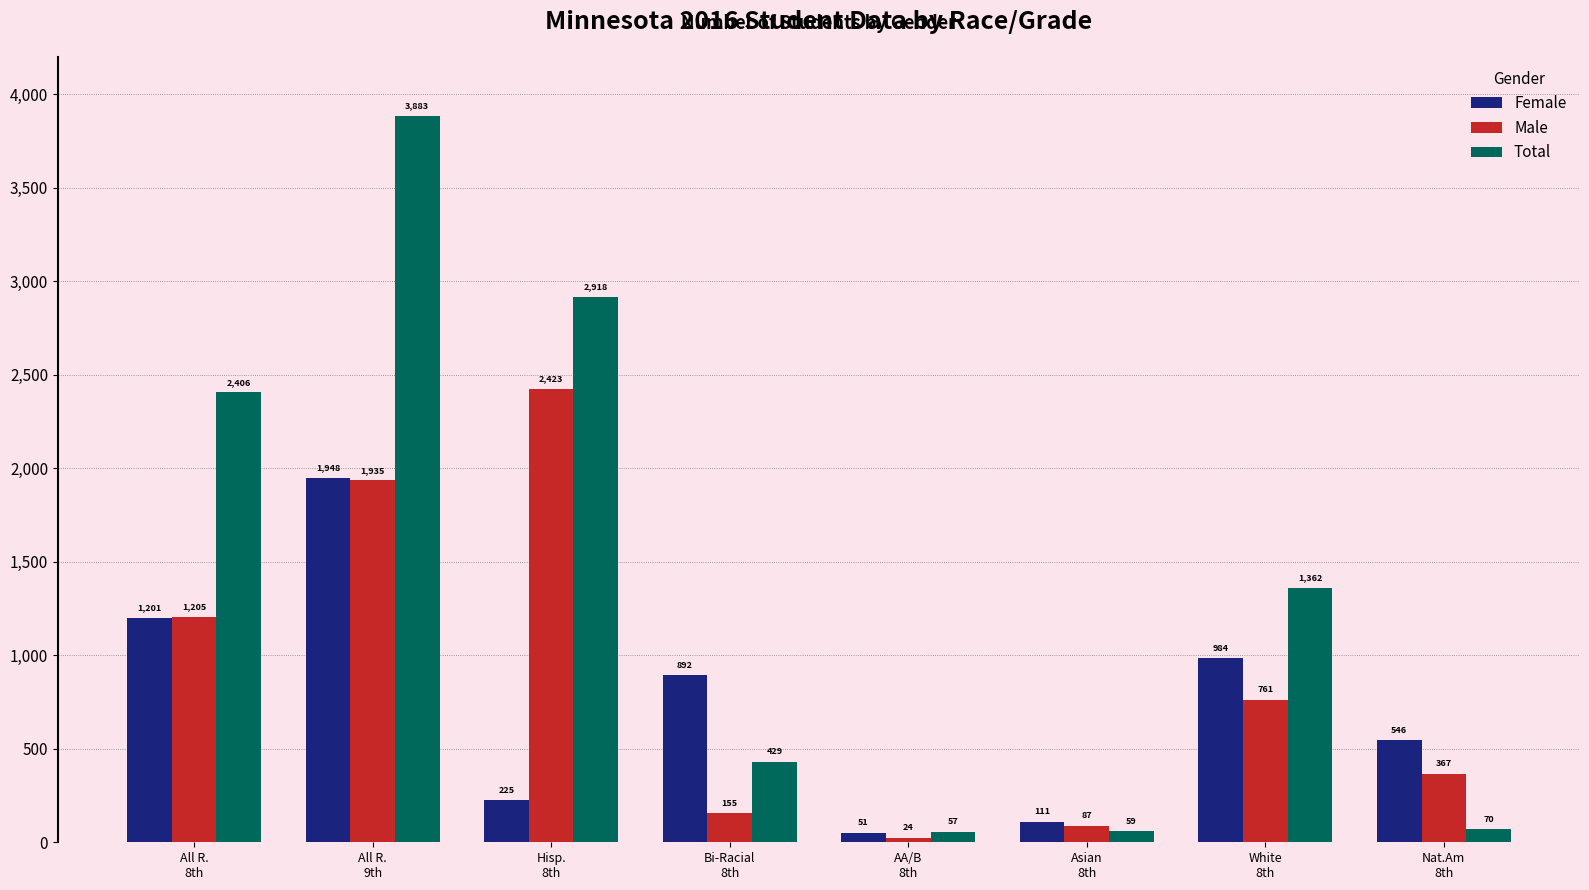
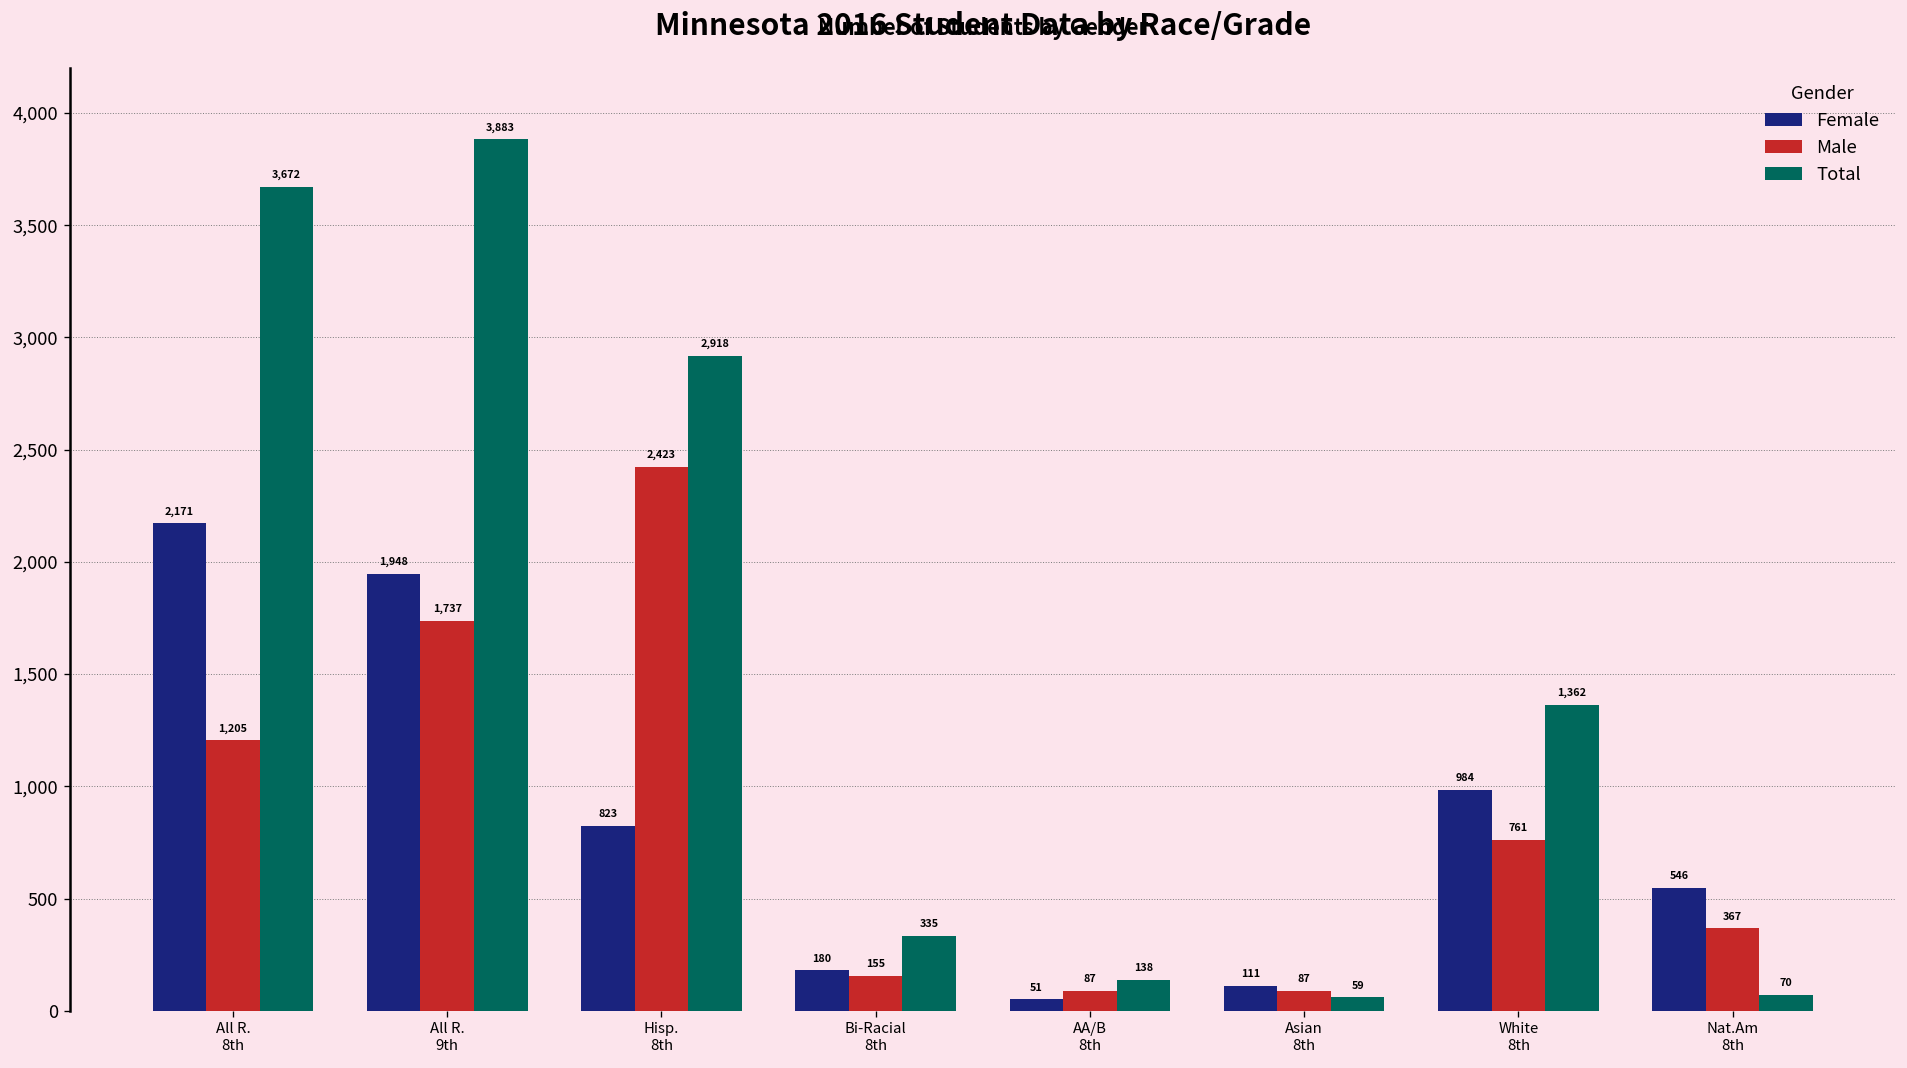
Female, All R. 8th: 1,201 -> 2,171
Total, All R. 8th: 2,406 -> 3,672
Male, All R. 9th: 1,935 -> 1,737
Female, Hisp. 8th: 225 -> 823
Female, Bi-Racial 8th: 892 -> 180
Total, Bi-Racial 8th: 429 -> 335
Male, AA/B 8th: 24 -> 87
Total, AA/B 8th: 57 -> 138
